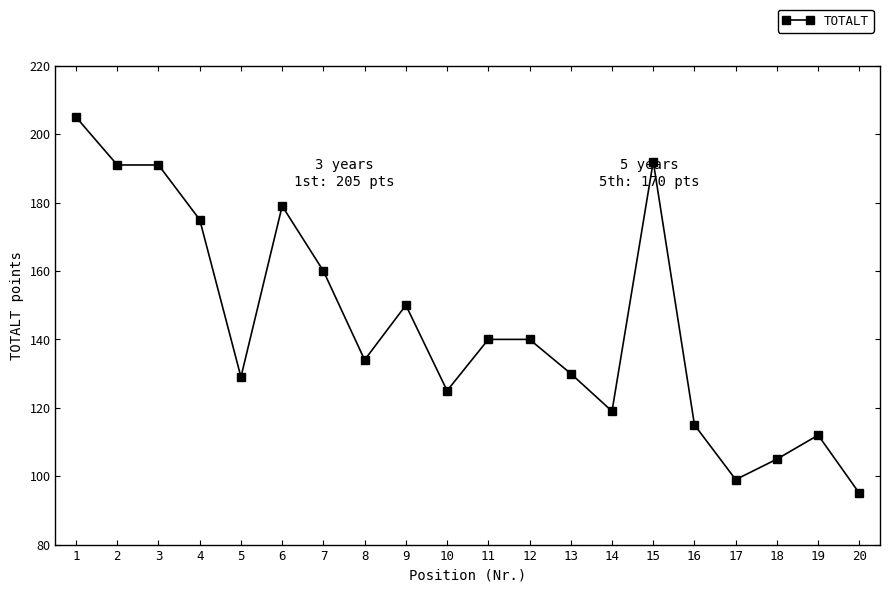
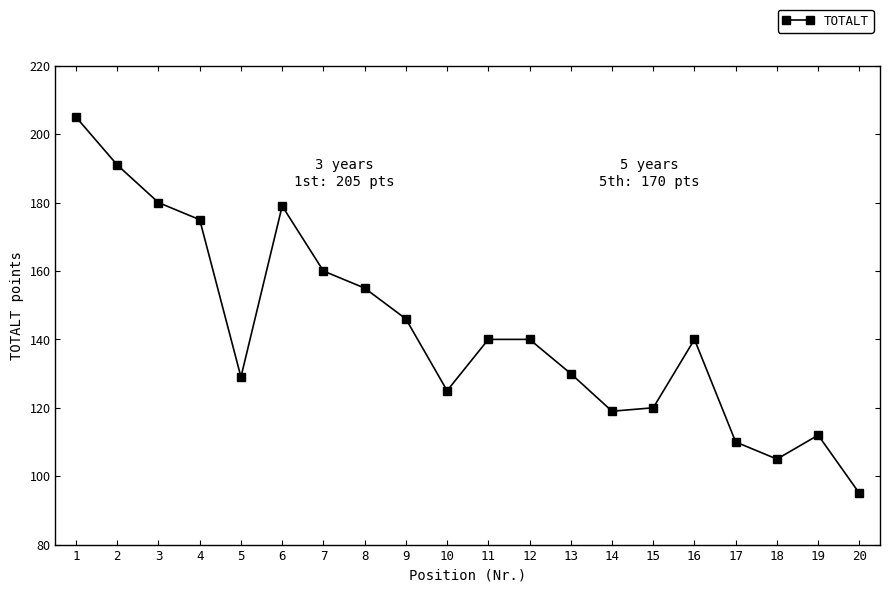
3: 191 -> 180
8: 134 -> 155
9: 150 -> 146
15: 192 -> 120
16: 115 -> 140
17: 99 -> 110
